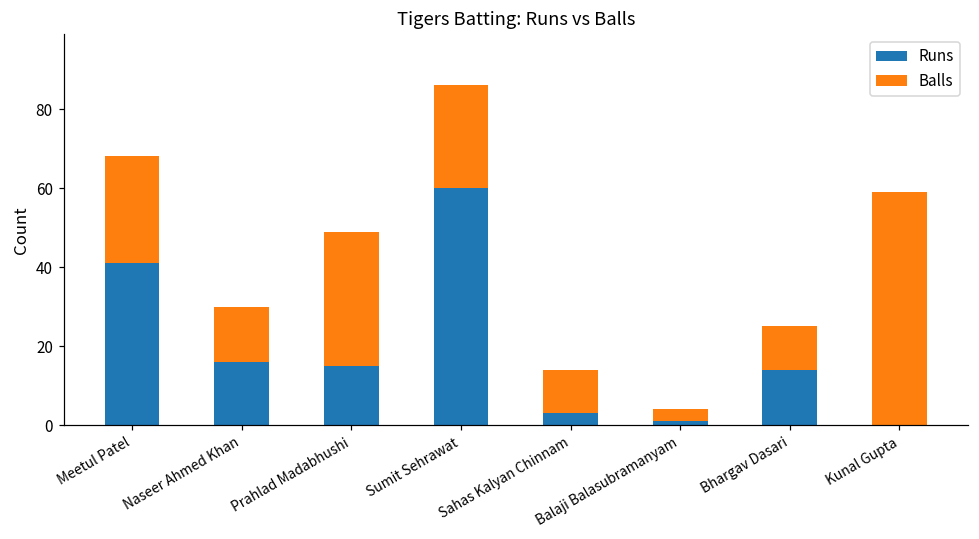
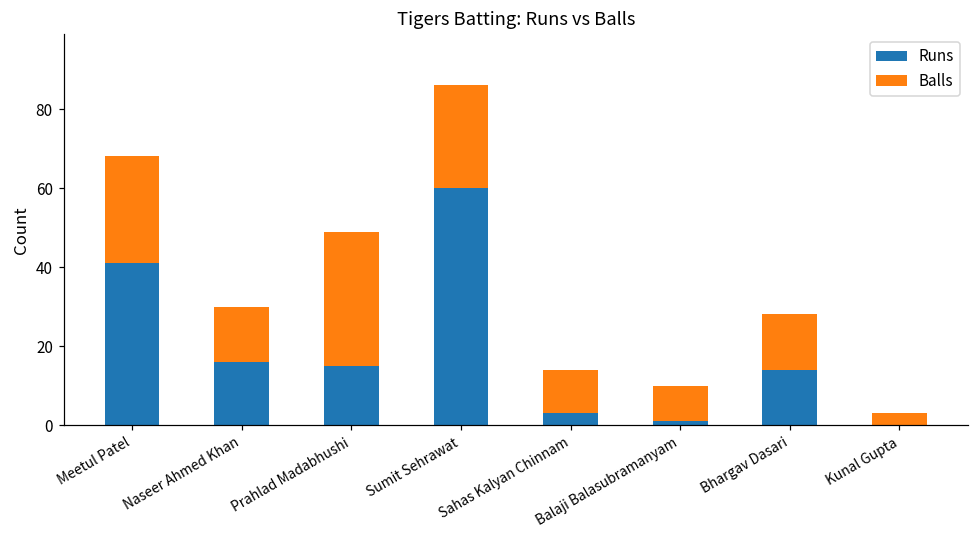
Balls, Balaji Balasubramanyam: 3 -> 9
Balls, Bhargav Dasari: 11 -> 14
Balls, Kunal Gupta: 59 -> 3
